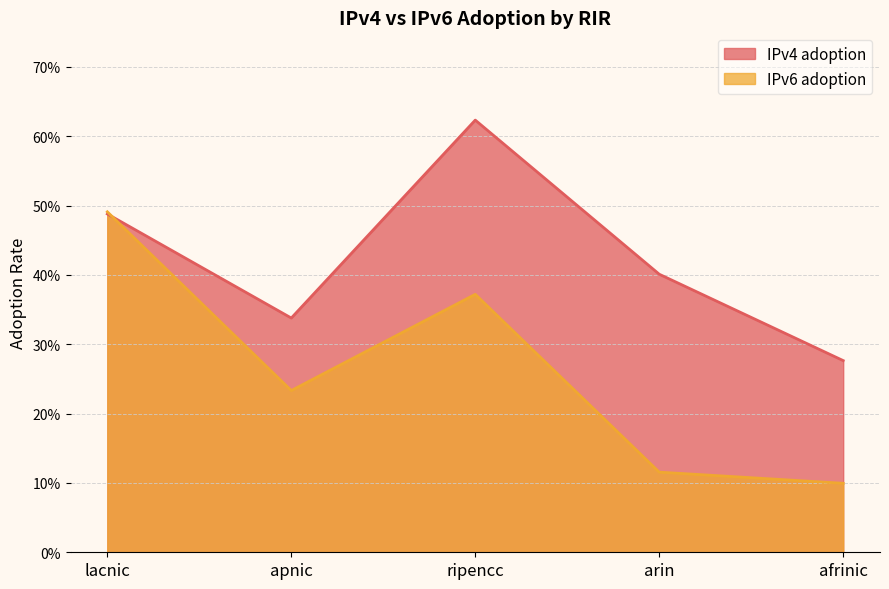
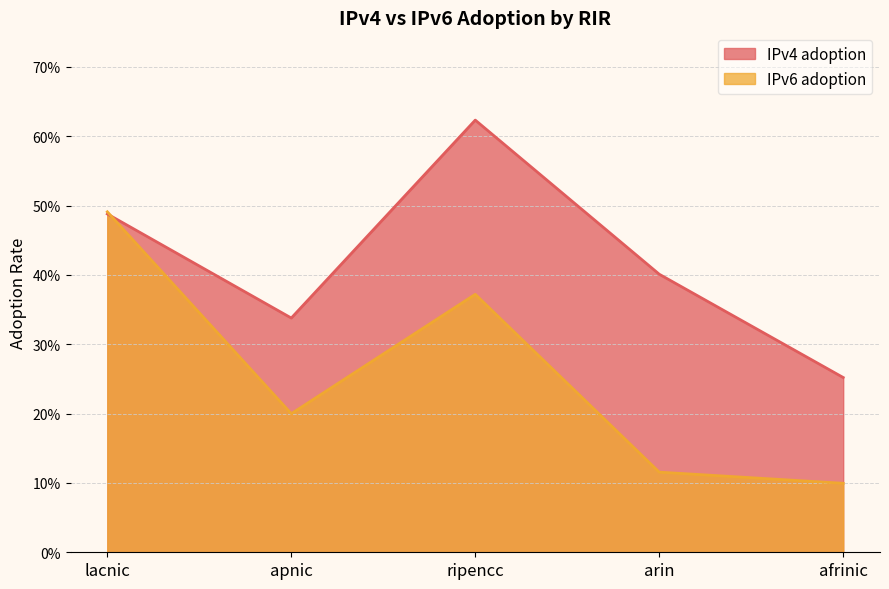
IPv6 adoption, apnic: 23% -> 20%
IPv4 adoption, afrinic: 28% -> 25%
